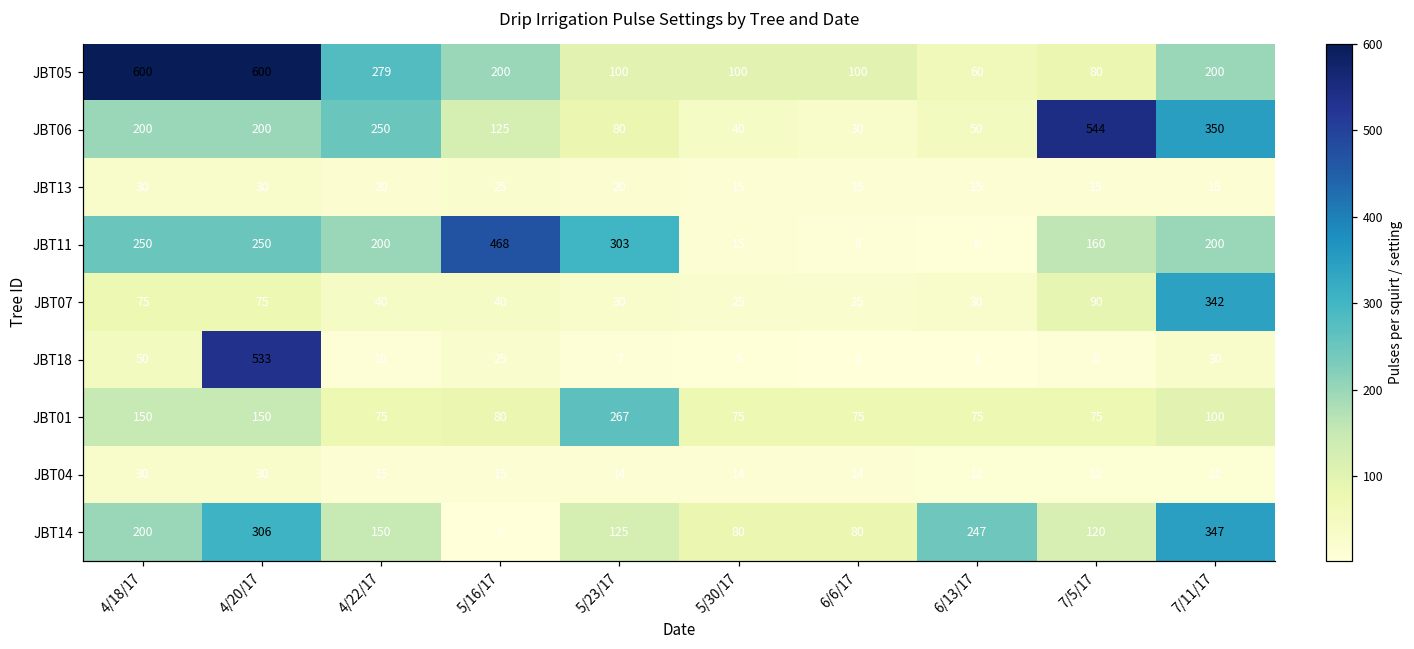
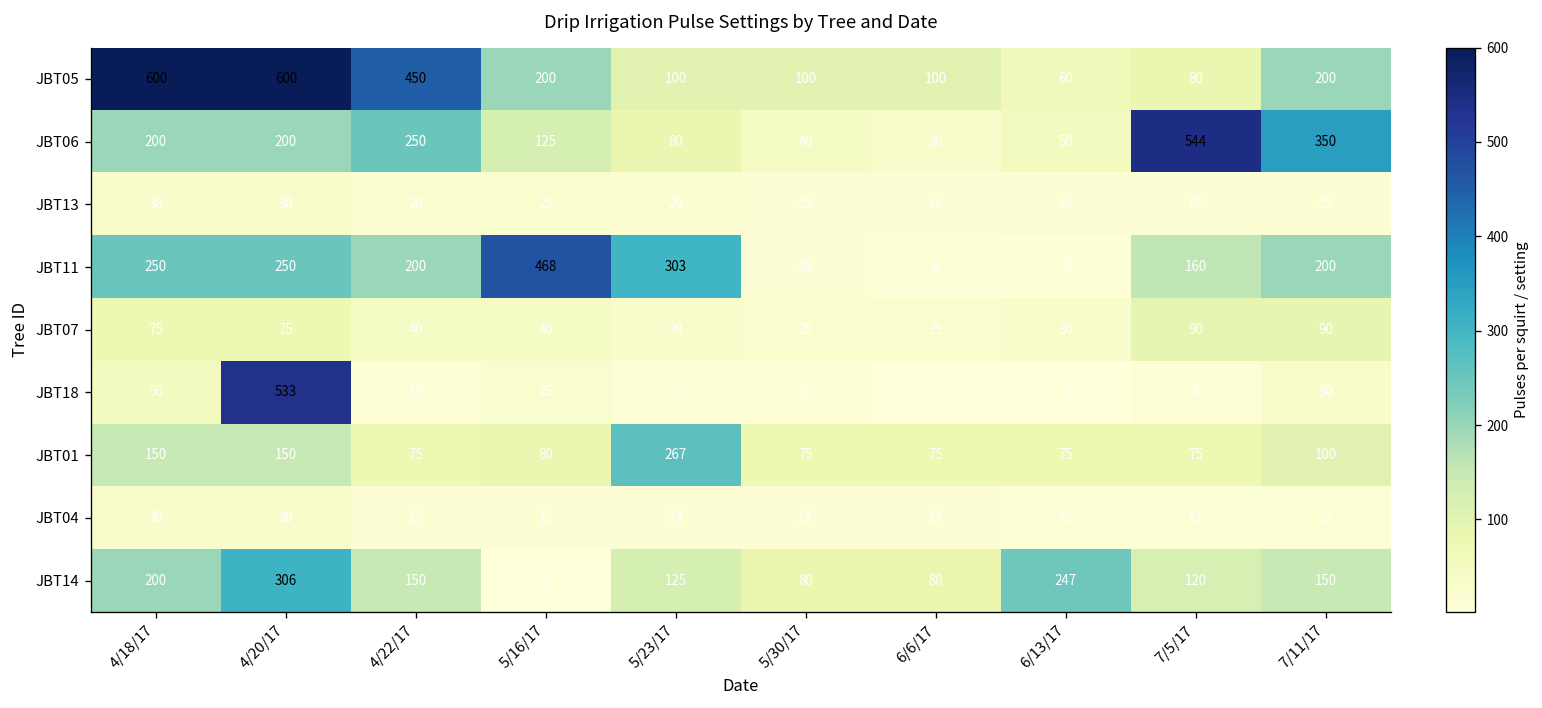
JBT05, 4/22/17: 279 -> 450
JBT07, 7/11/17: 342 -> 90
JBT14, 7/11/17: 347 -> 150
